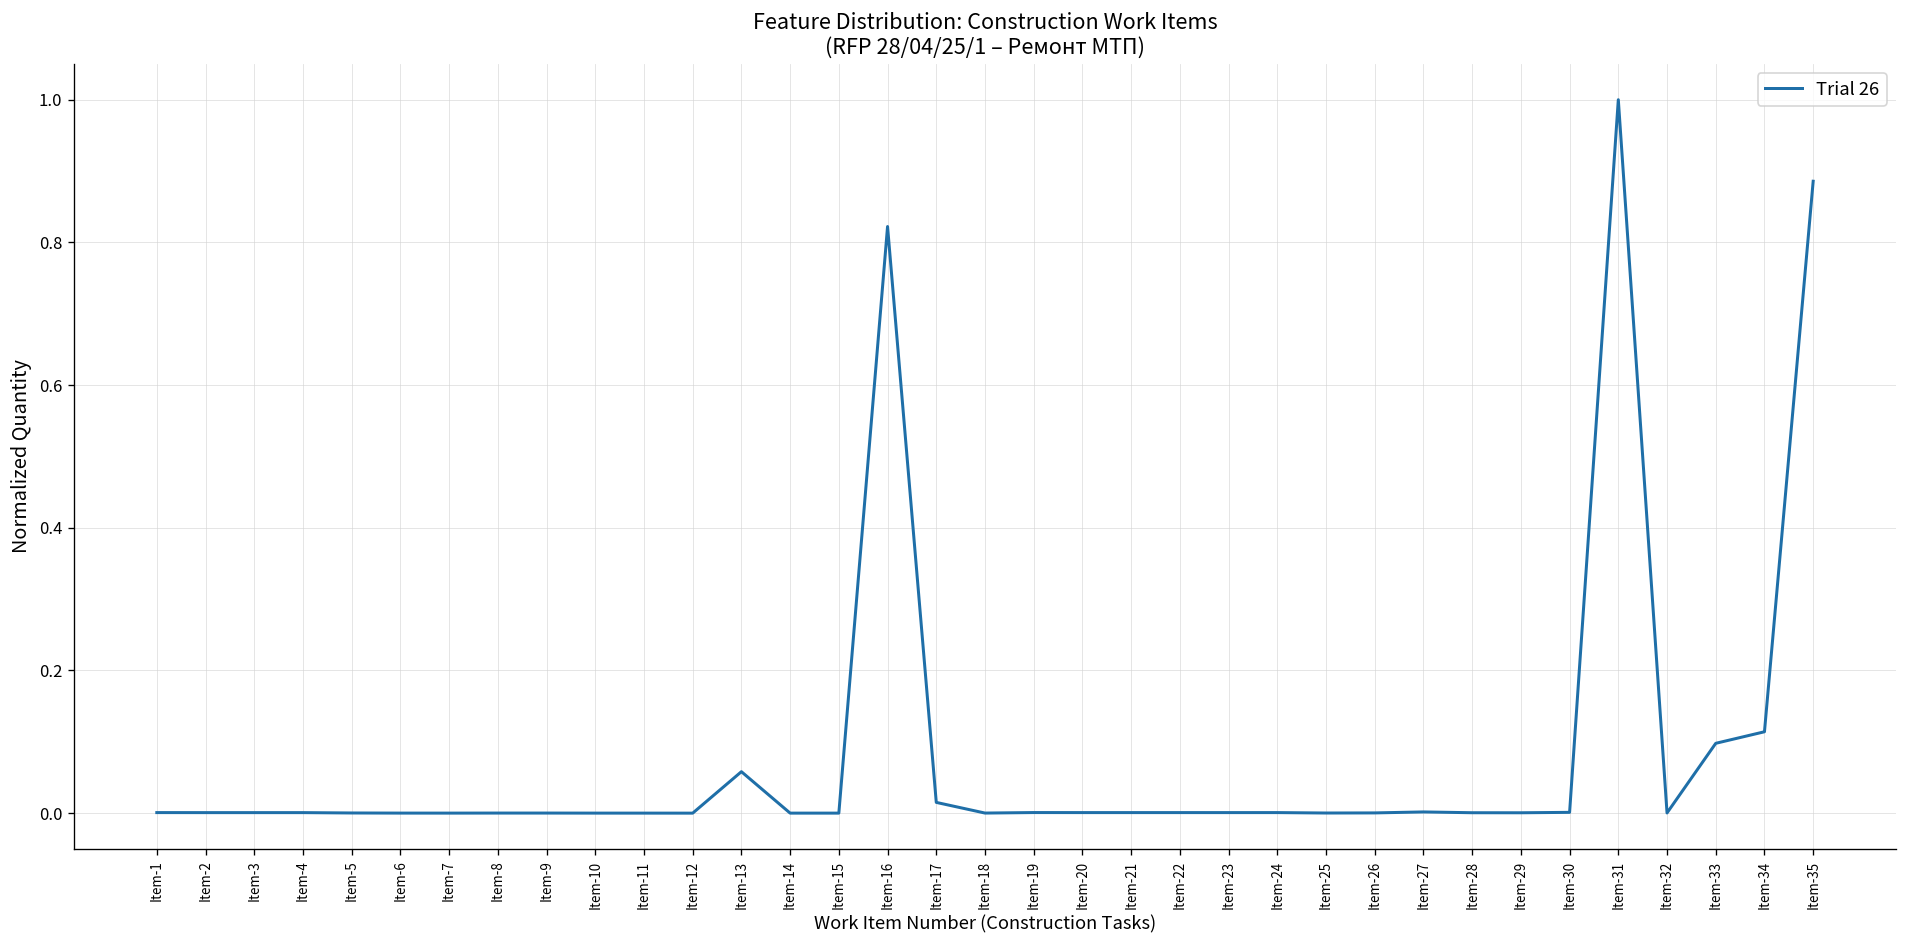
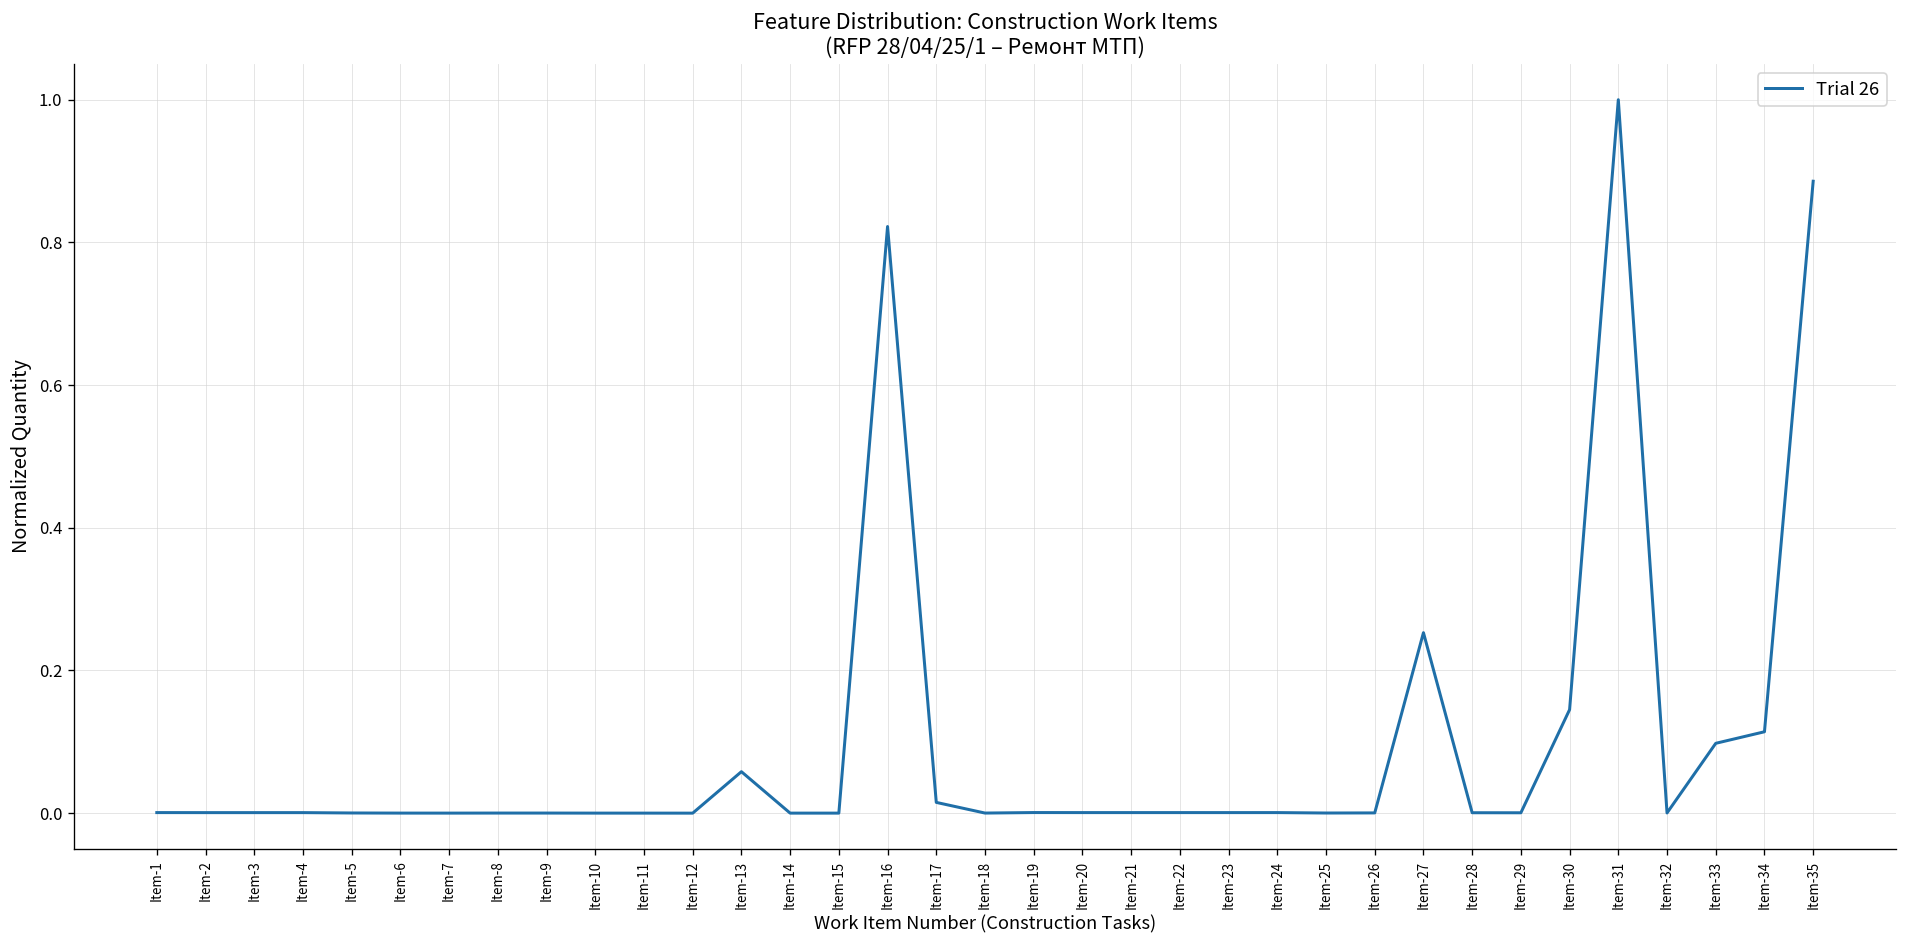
Item-27: 0.00 -> 0.25
Item-30: 0.00 -> 0.15
